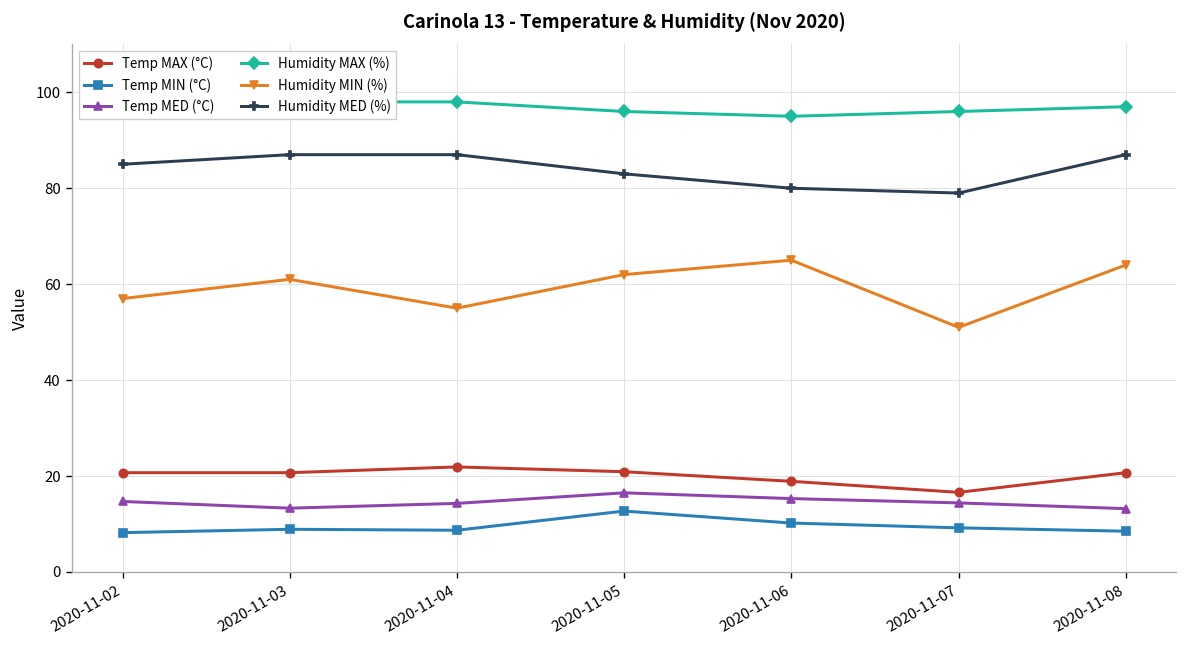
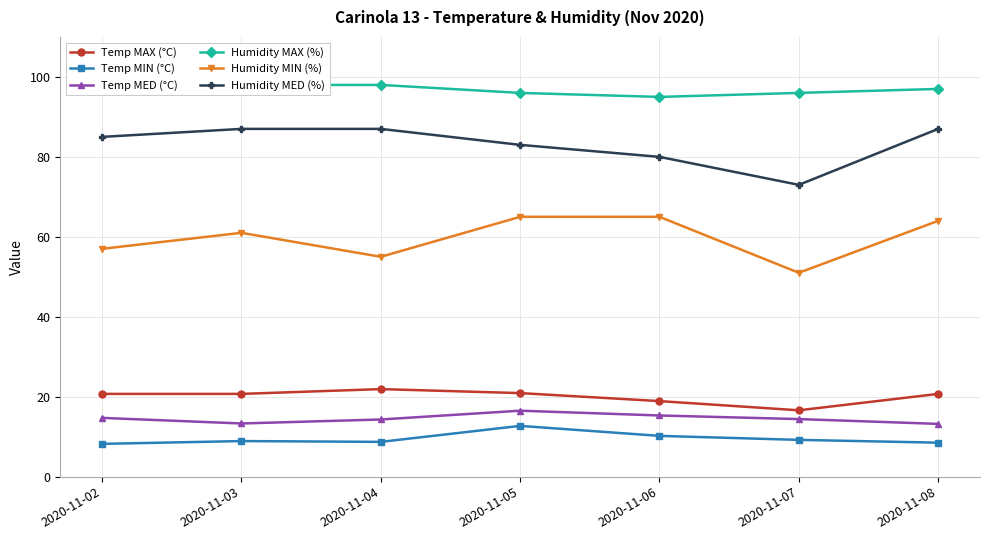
Humidity MIN (%), 2020-11-05: 62 -> 65
Humidity MED (%), 2020-11-07: 79 -> 73
